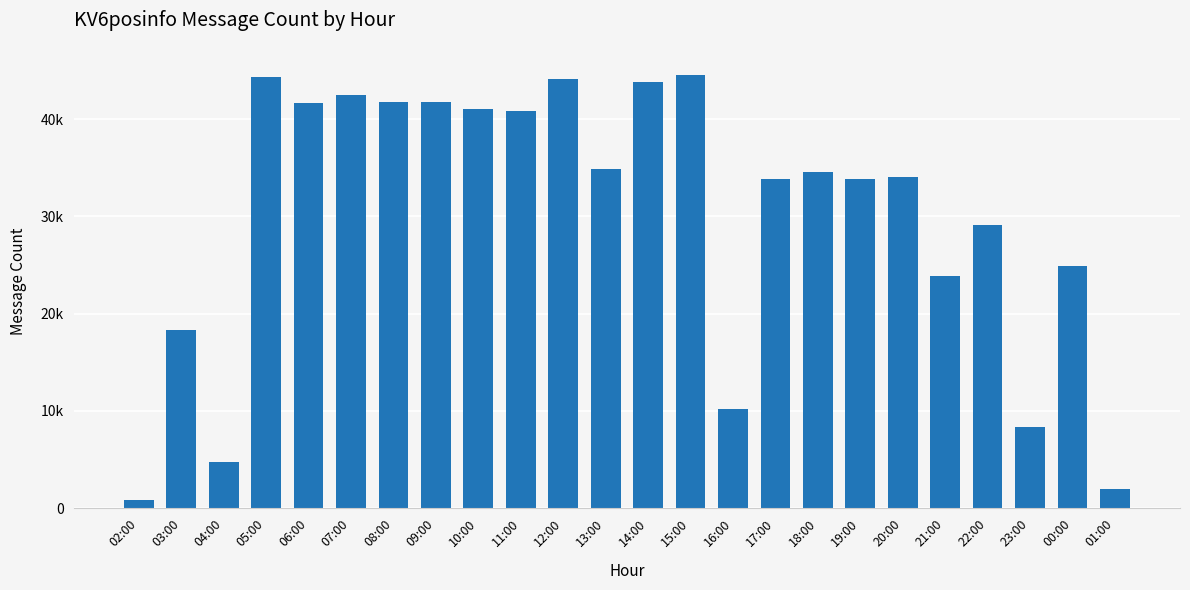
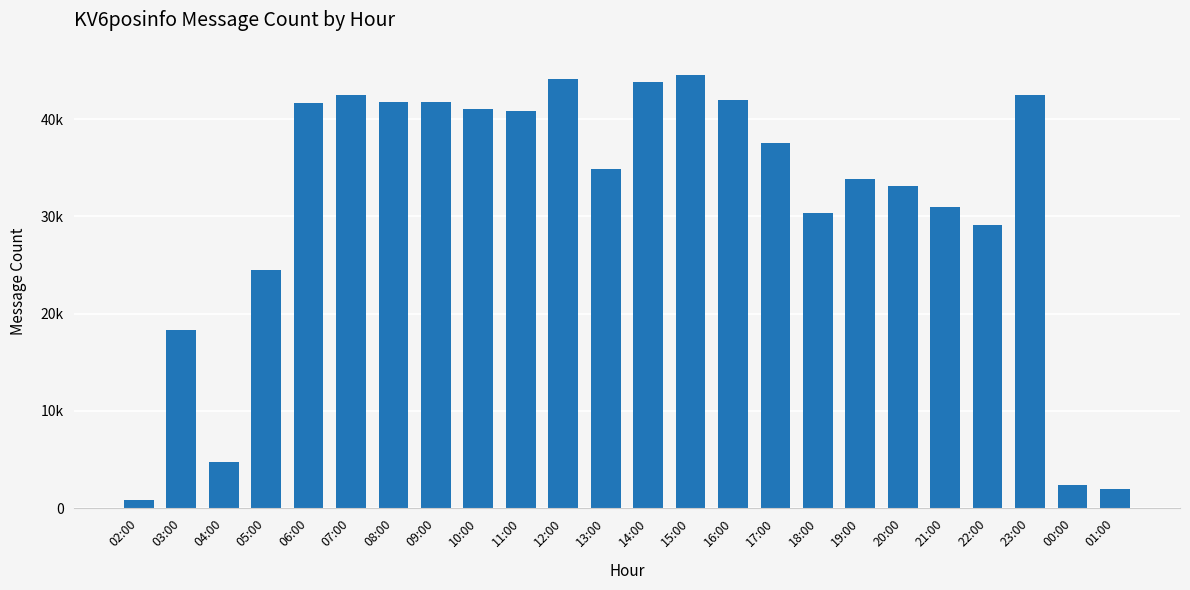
05:00: 44000 -> 24000
16:00: 10000 -> 42000
17:00: 34000 -> 38000
18:00: 35000 -> 30000
20:00: 34000 -> 33000
21:00: 24000 -> 31000
23:00: 8000 -> 42000
00:00: 25000 -> 2000
